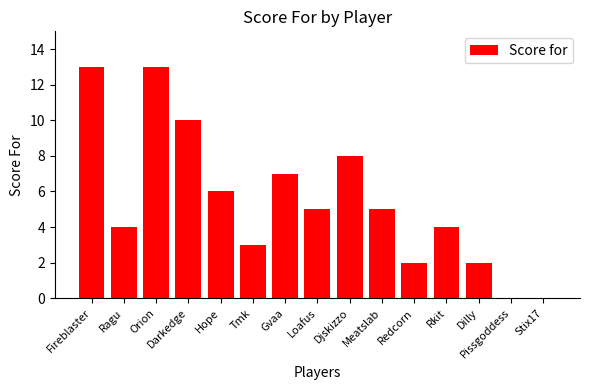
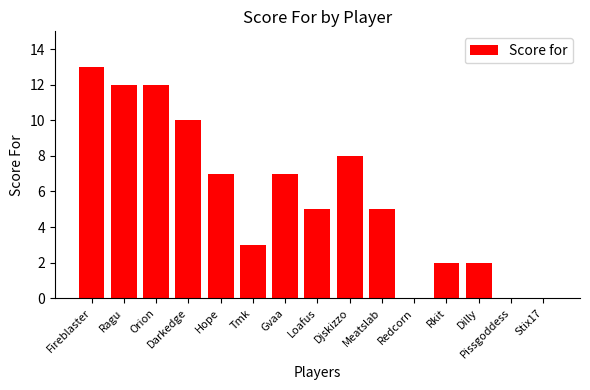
Ragu: 4 -> 12
Orion: 13 -> 12
Hope: 6 -> 7
Redcorn: 2 -> 0
Rkit: 4 -> 2
